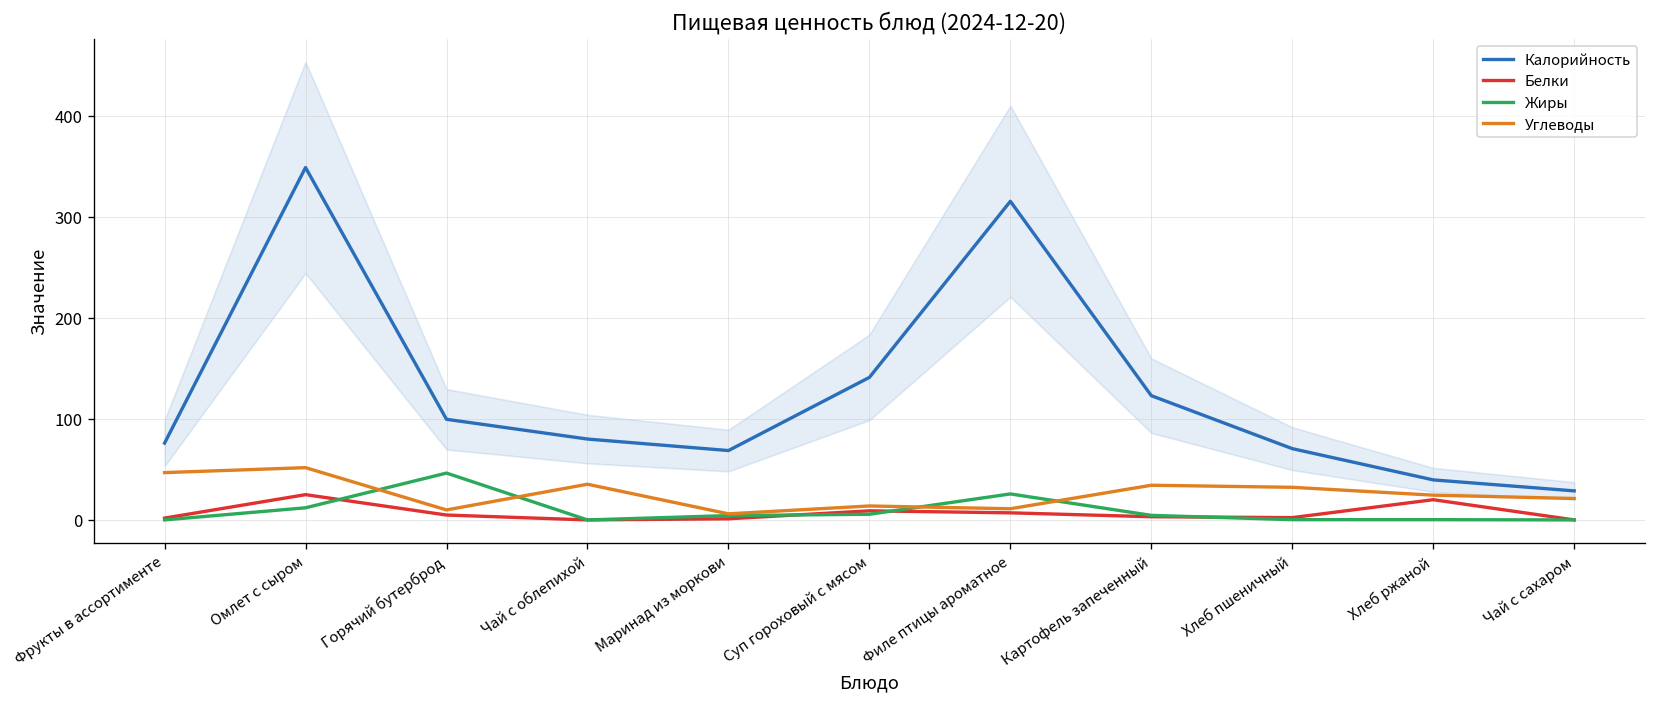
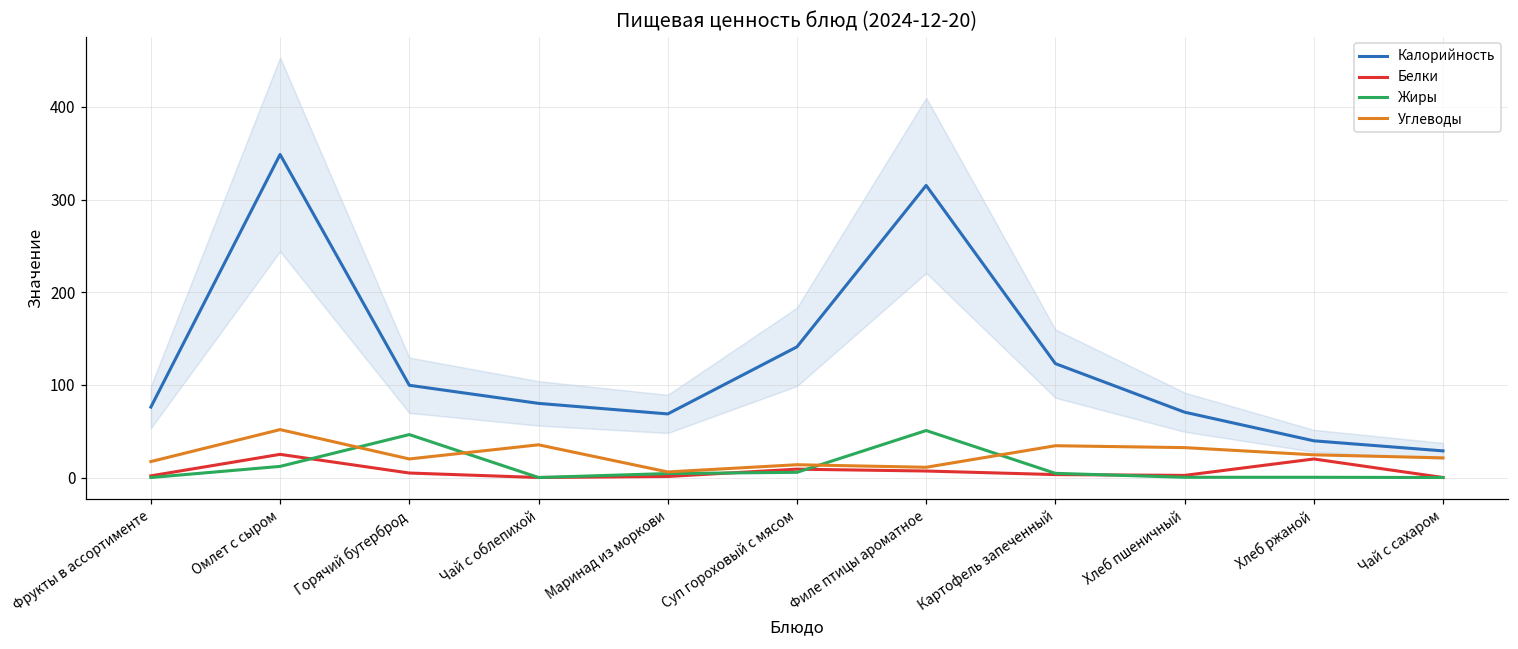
Углеводы, Фрукты в ассортименте: 50 -> 20
Углеводы, Горячий бутерброд: 10 -> 20
Жиры, Филе птицы ароматное: 30 -> 50
